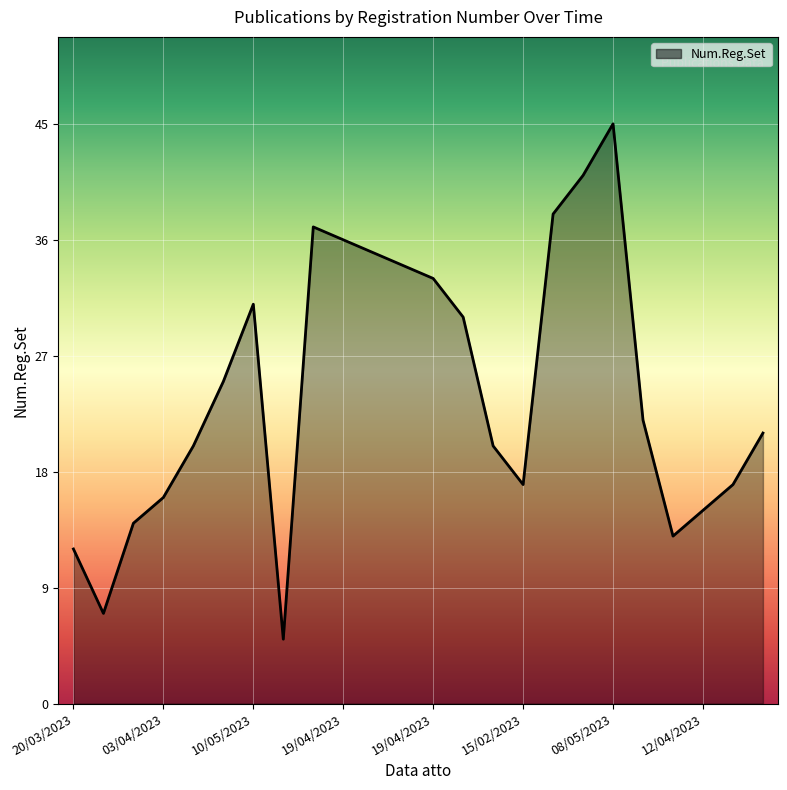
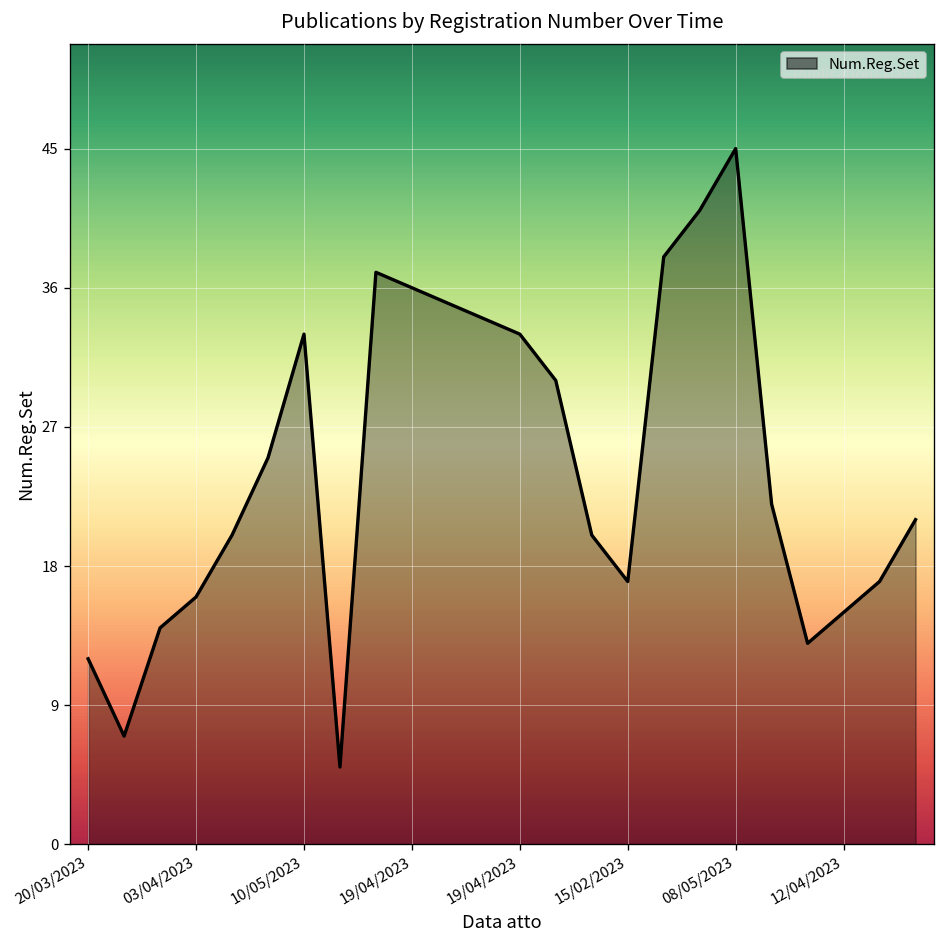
10/05/2023: 31 -> 33
